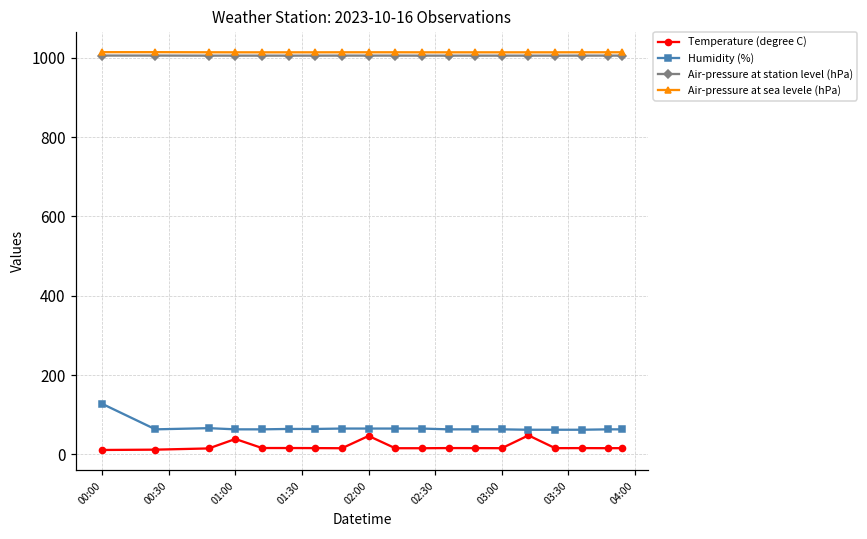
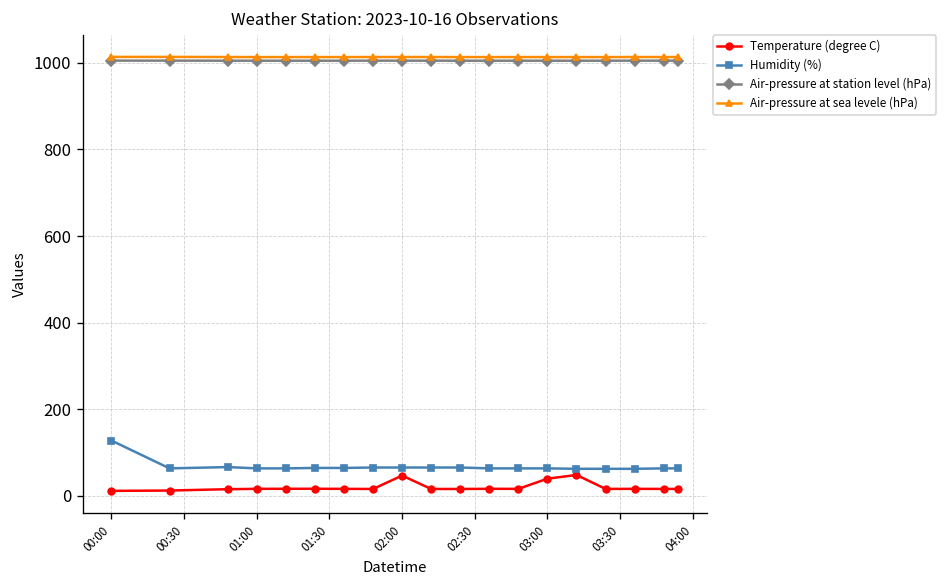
Temperature (degree C), 01:00: 40 -> 20
Temperature (degree C), 03:00: 20 -> 40
